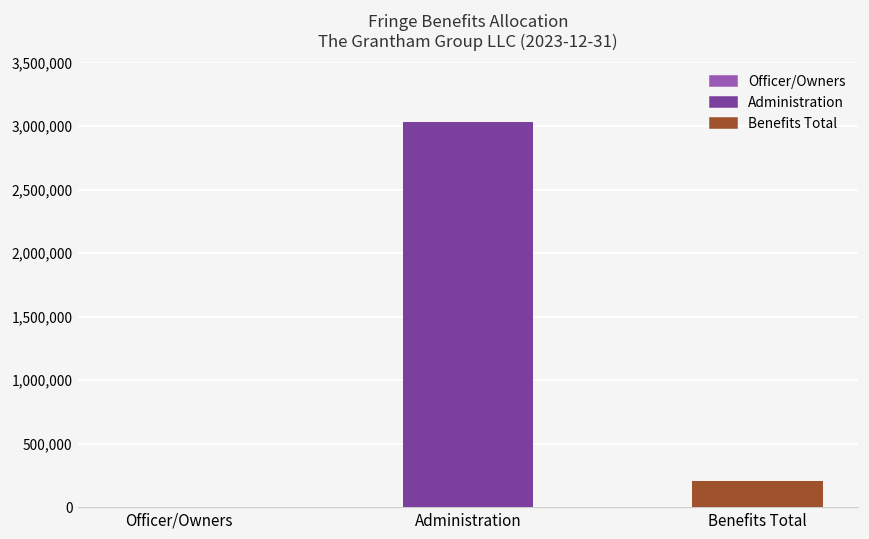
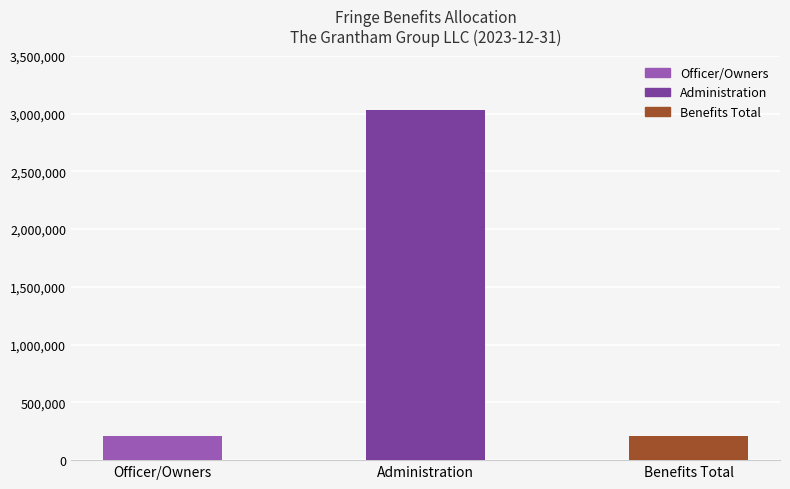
Officer/Owners: 0 -> 200,000
